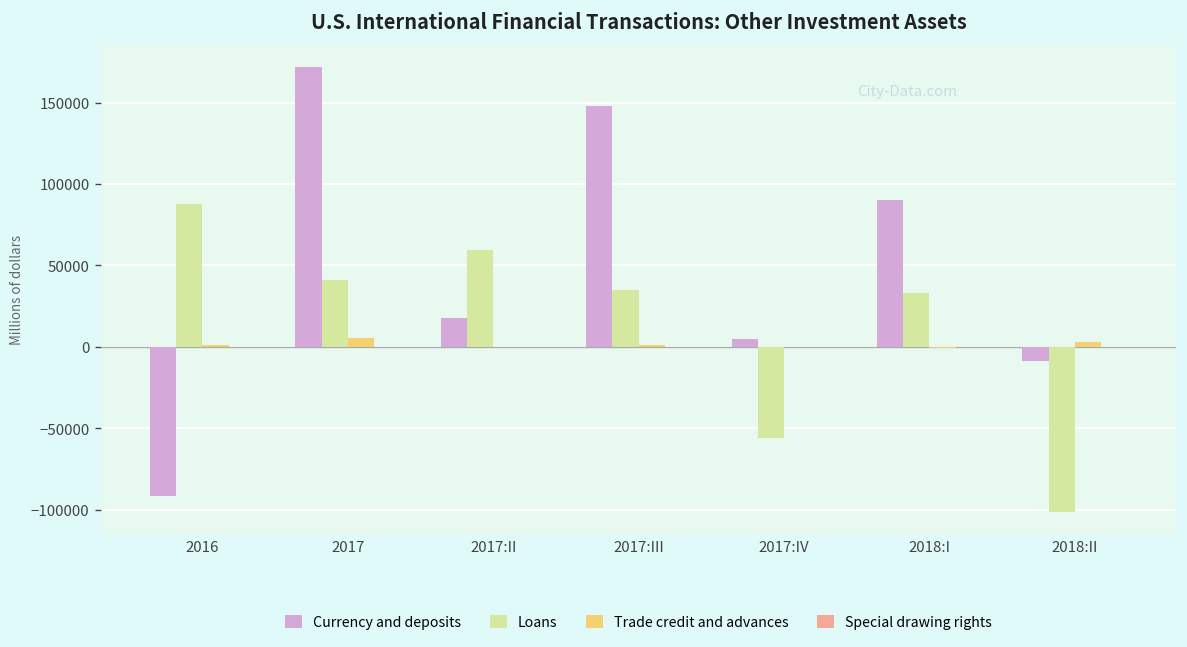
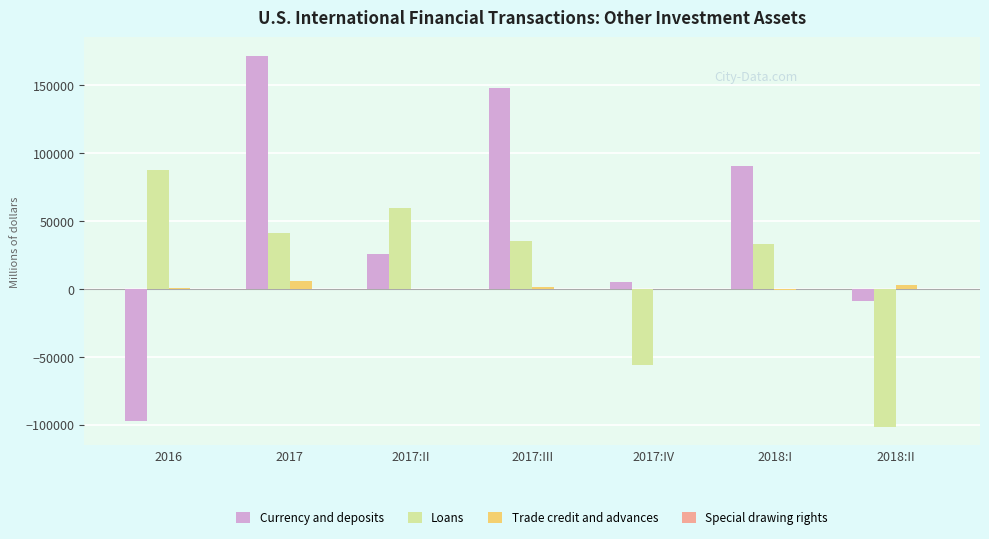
Currency and deposits, 2016: -91000 -> -97000
Currency and deposits, 2017:II: 18000 -> 26000
